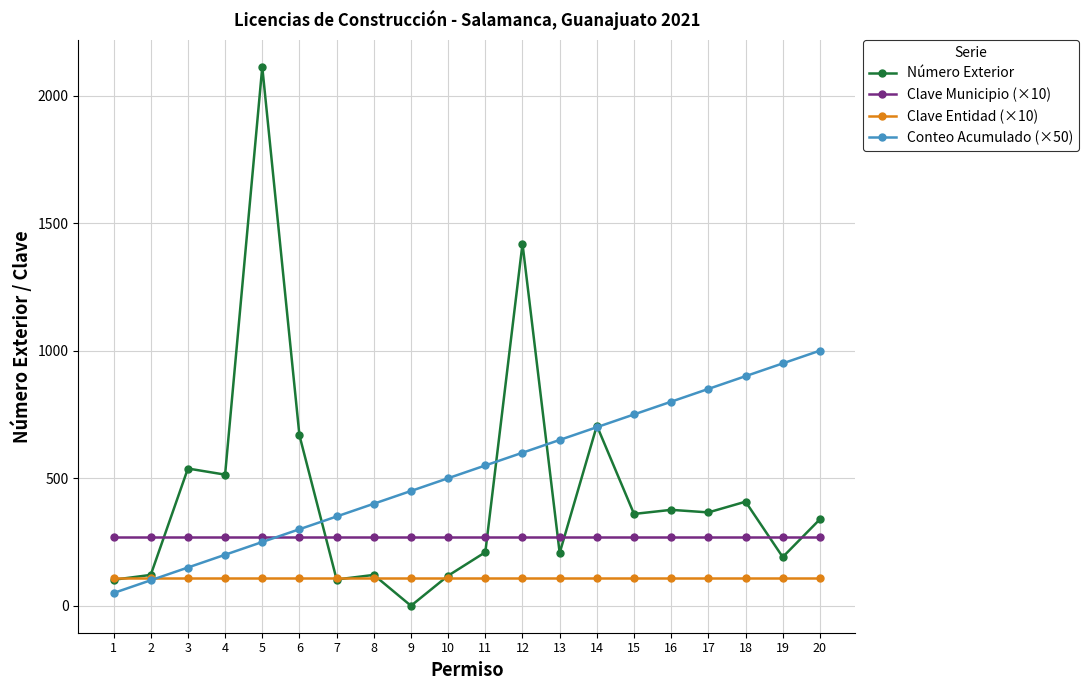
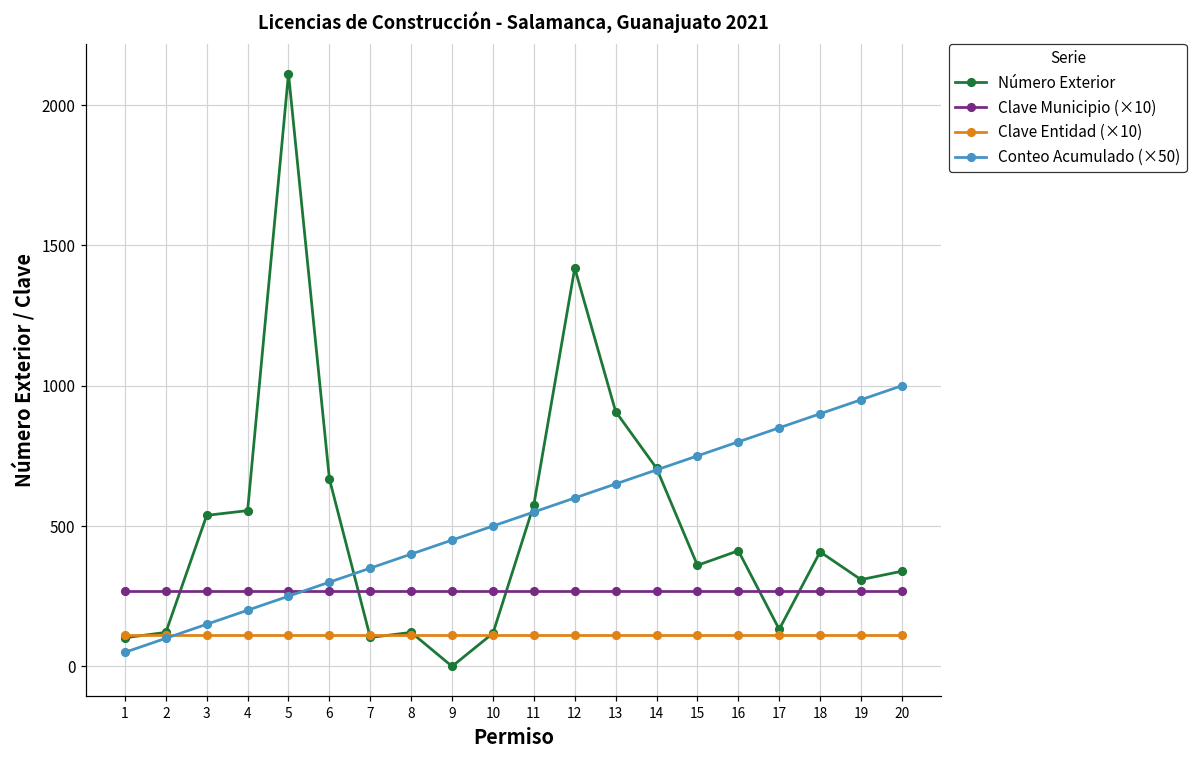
Número Exterior, 4: 510 -> 560
Número Exterior, 11: 210 -> 580
Número Exterior, 13: 210 -> 910
Número Exterior, 16: 380 -> 410
Número Exterior, 17: 370 -> 130
Número Exterior, 19: 190 -> 310
